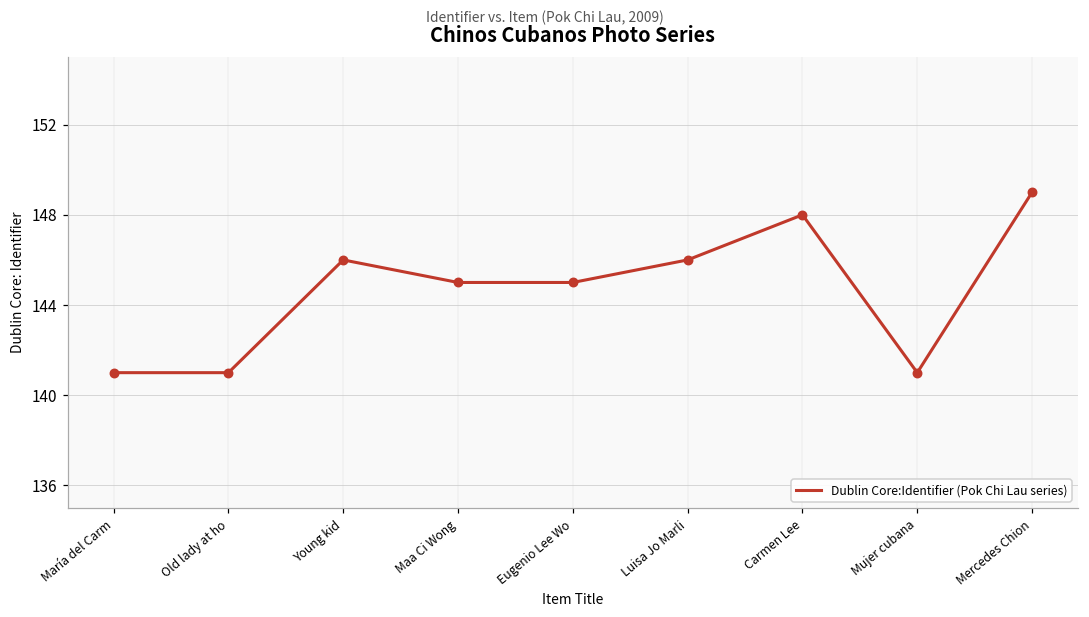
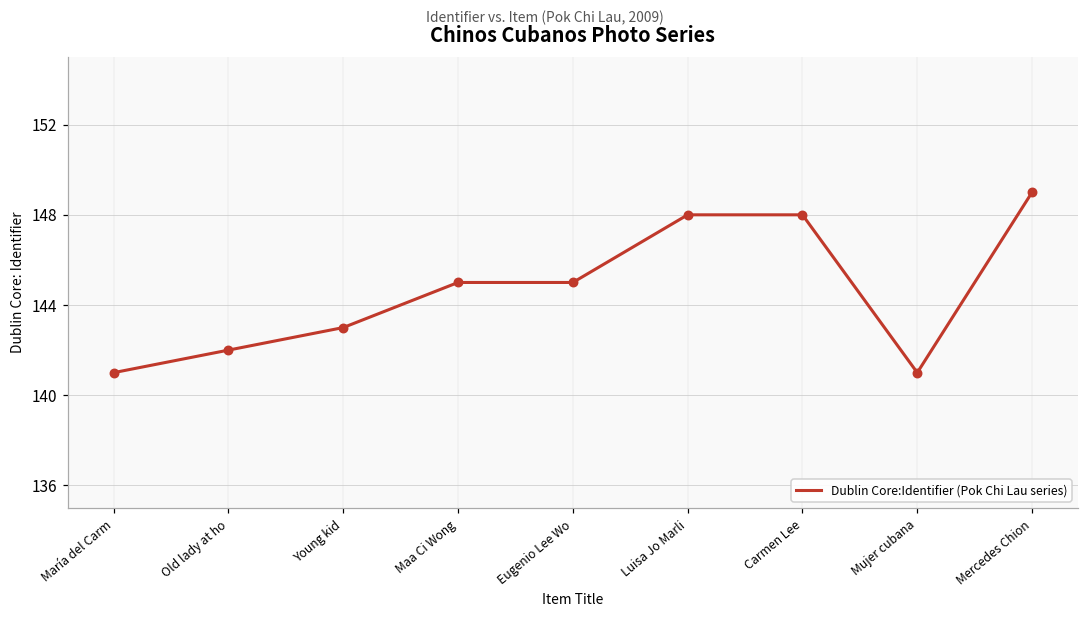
Old lady at ho: 141 -> 142
Young kid: 146 -> 143
Luisa Jo Marli: 146 -> 148
